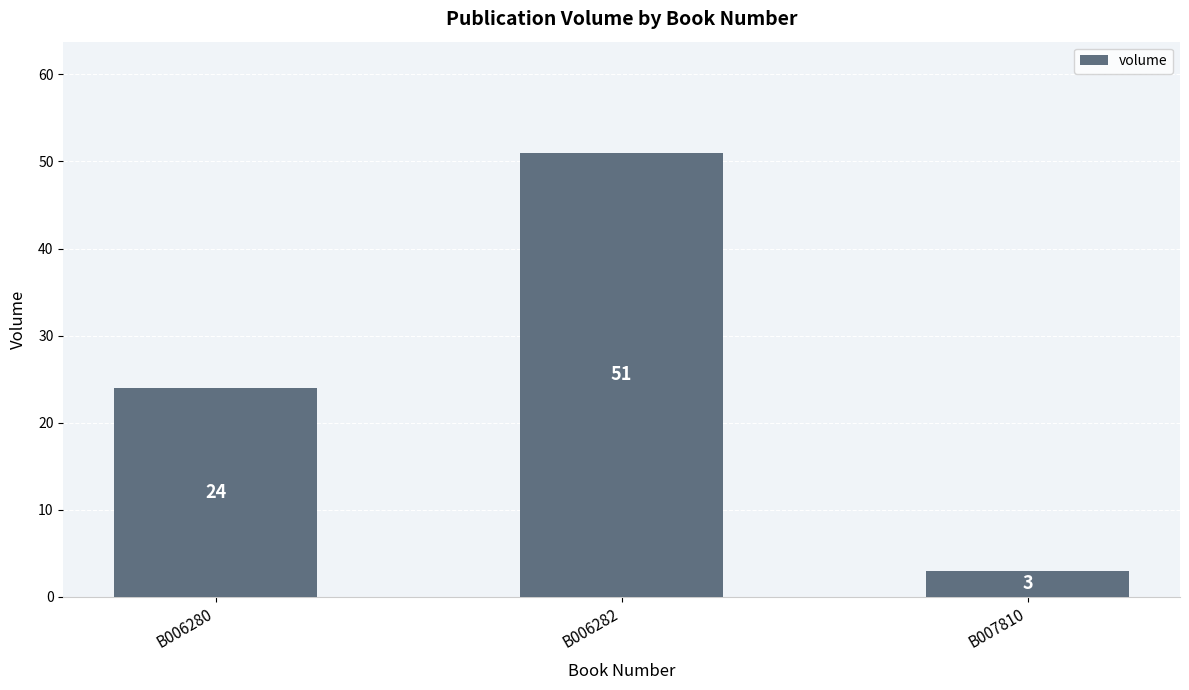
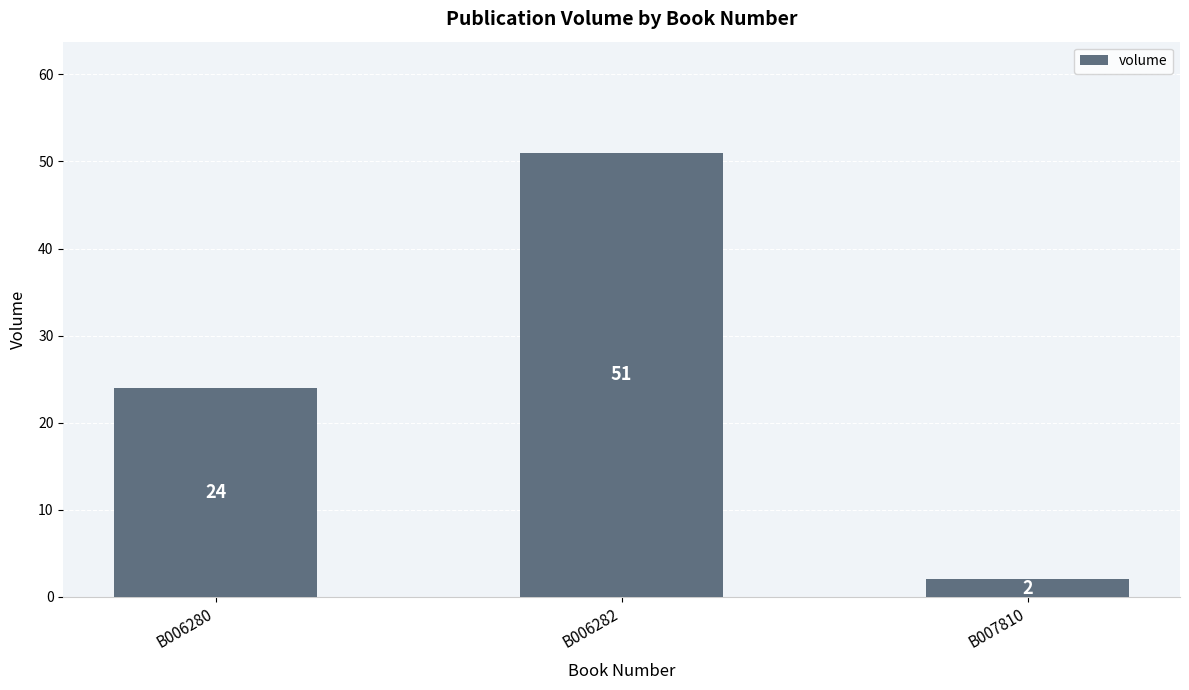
B007810: 3 -> 2
